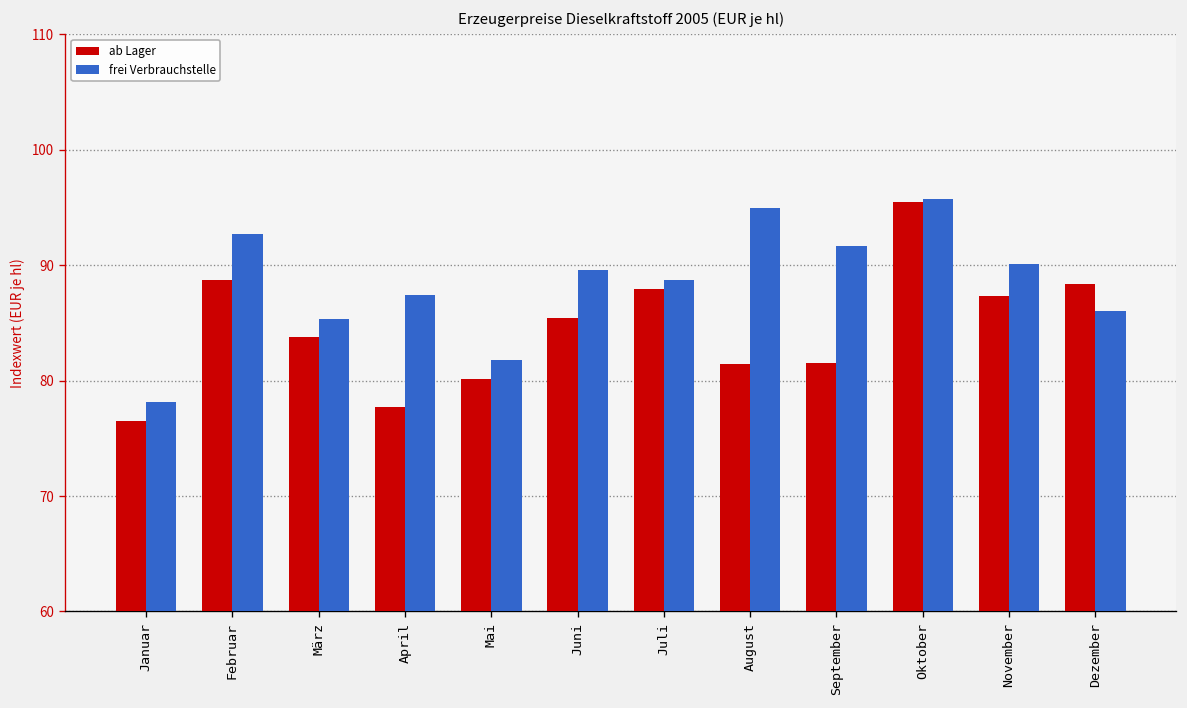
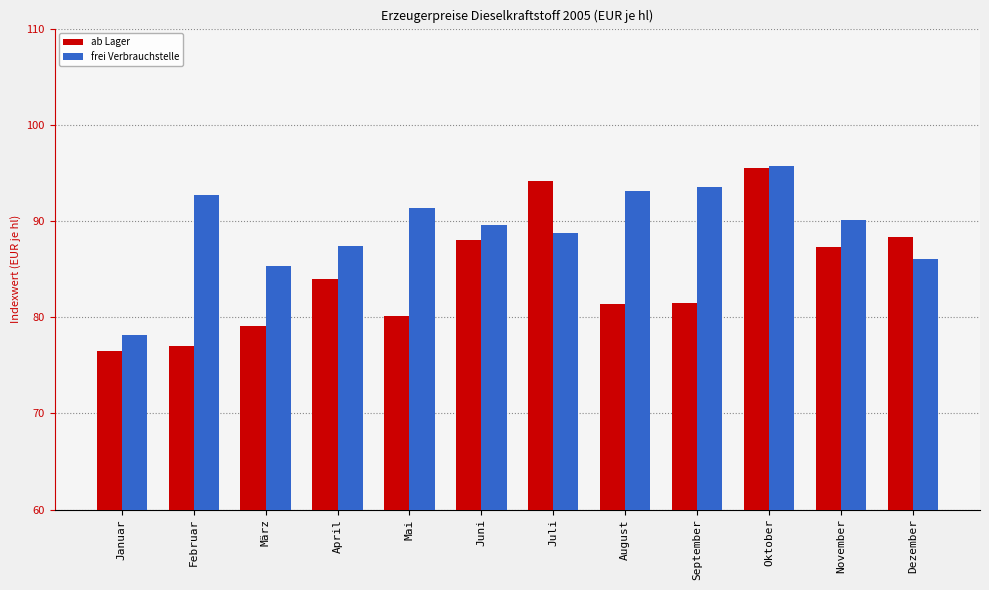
ab Lager, Februar: 89 -> 77
ab Lager, März: 84 -> 79
ab Lager, April: 78 -> 84
frei Verbrauchstelle, Mai: 82 -> 91
ab Lager, Juni: 85 -> 88
ab Lager, Juli: 88 -> 94
frei Verbrauchstelle, August: 95 -> 93
frei Verbrauchstelle, September: 92 -> 94
